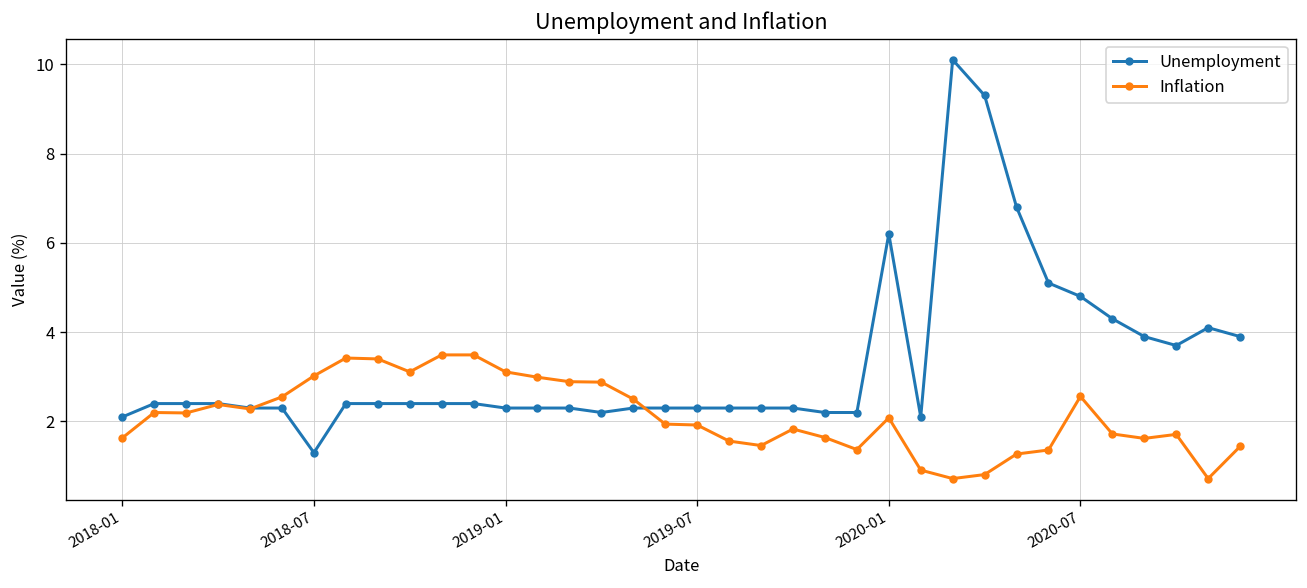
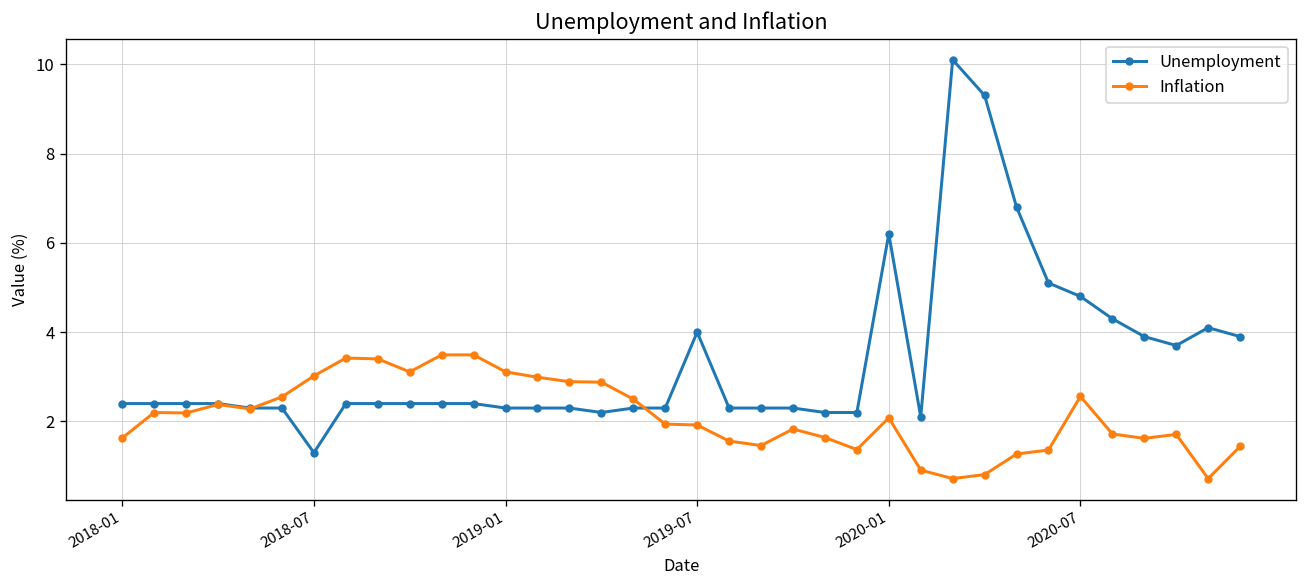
Unemployment, 2018-01: 2.1 -> 2.4
Unemployment, 2019-07: 2.3 -> 4.0
